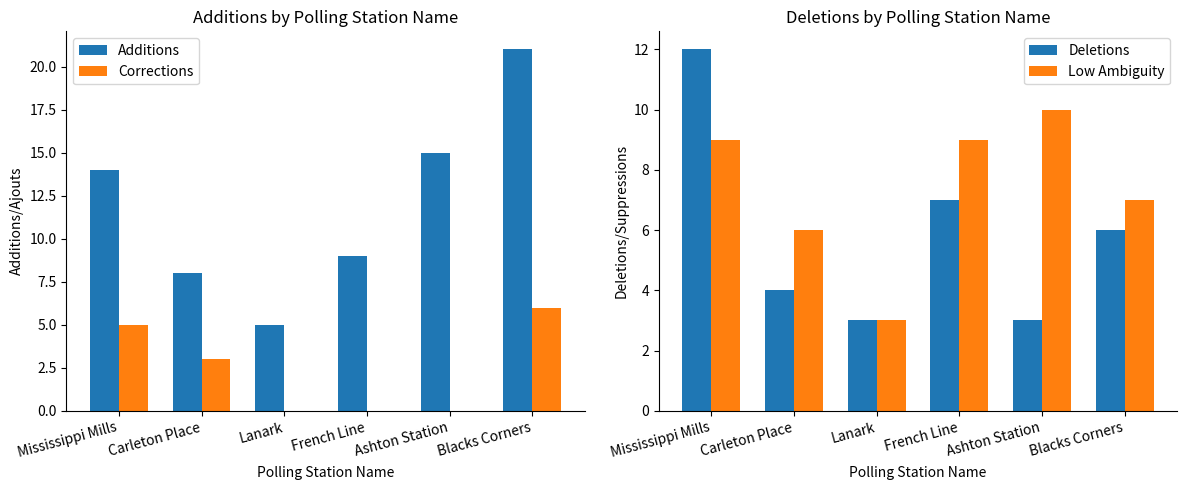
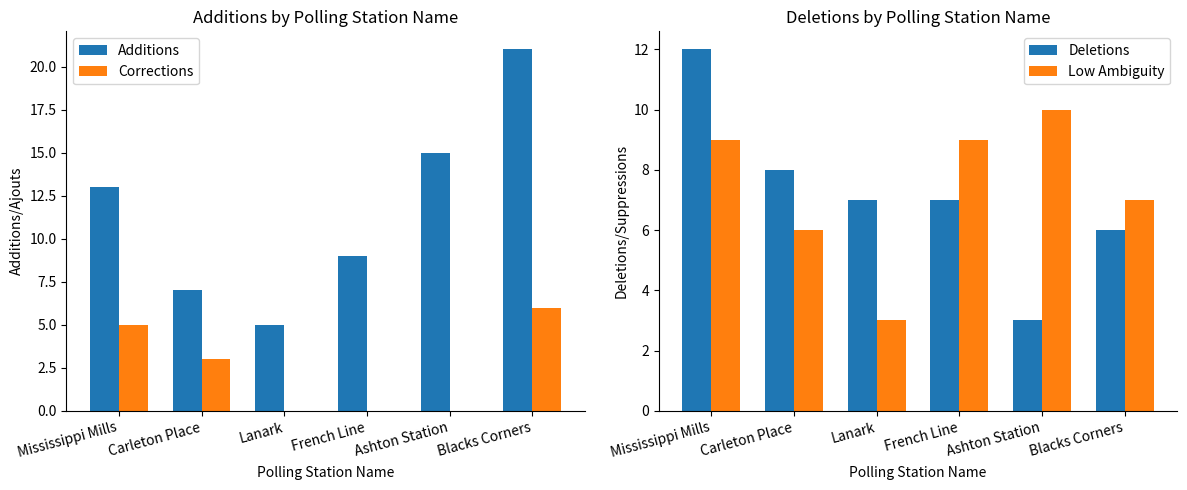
Additions by Polling Station Name, Additions, Mississippi Mills: 14 -> 13
Additions by Polling Station Name, Additions, Carleton Place: 8 -> 7
Deletions by Polling Station Name, Deletions, Carleton Place: 4 -> 8
Deletions by Polling Station Name, Deletions, Lanark: 3 -> 7
